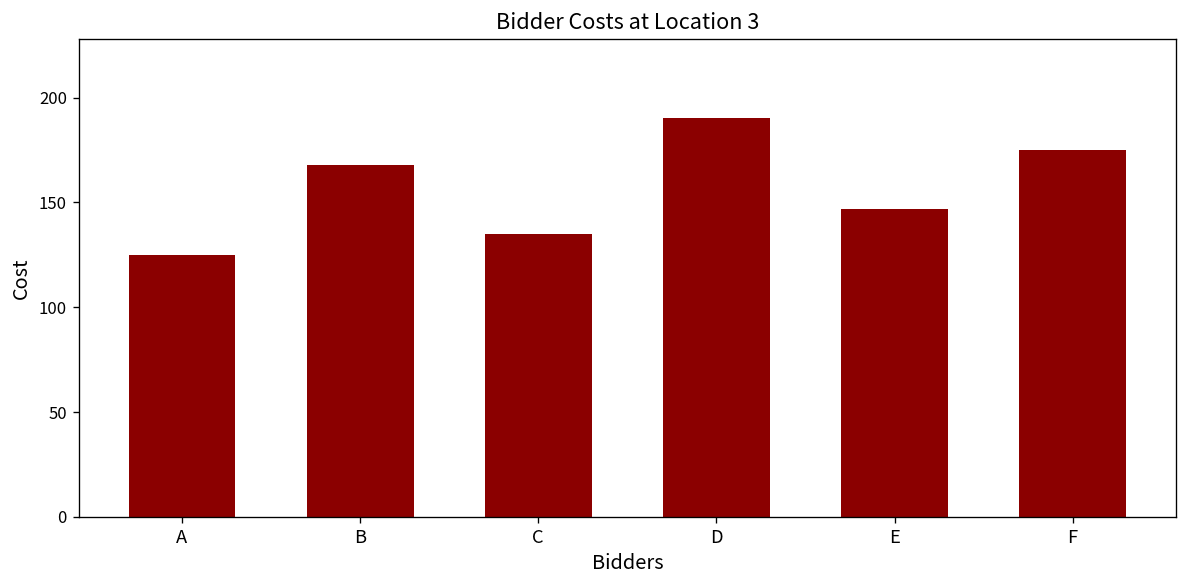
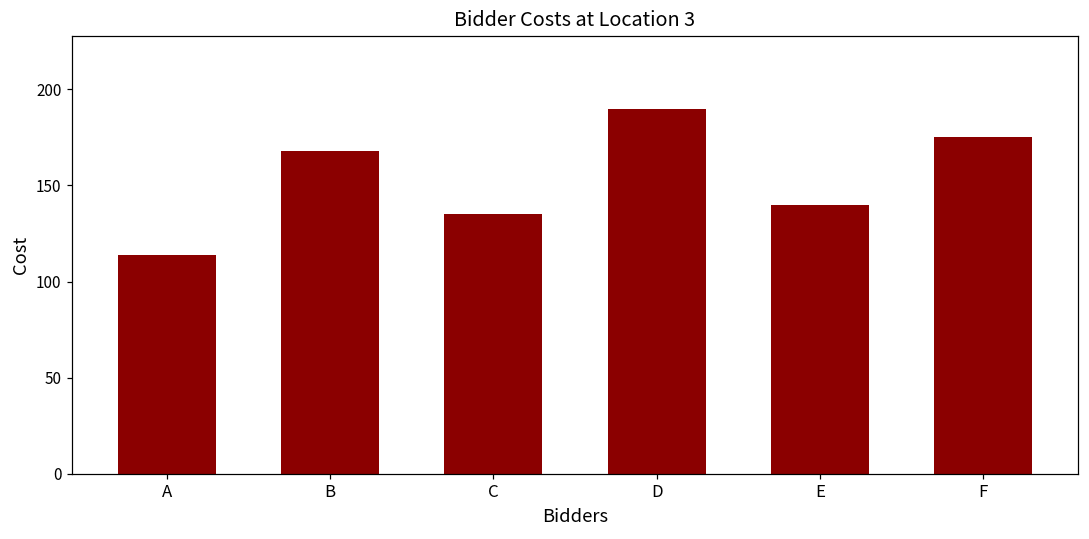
A: 125 -> 114
E: 147 -> 140
